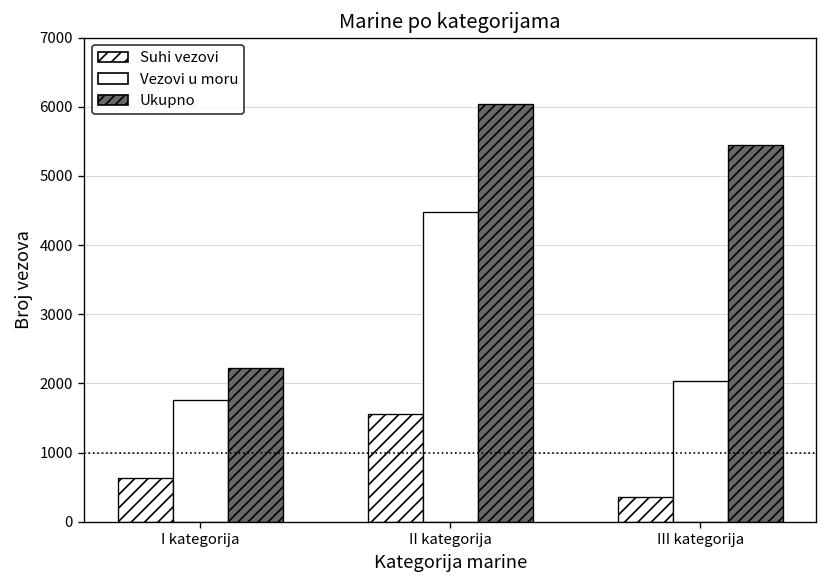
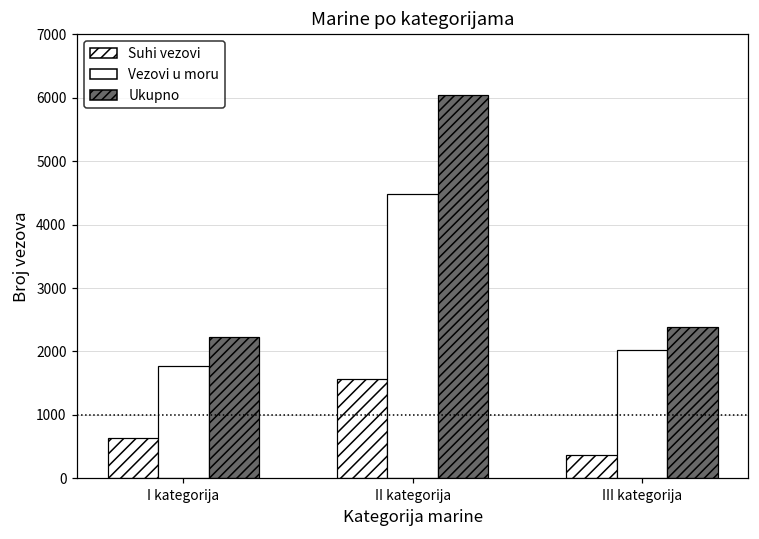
Ukupno, III kategorija: 5400 -> 2400
